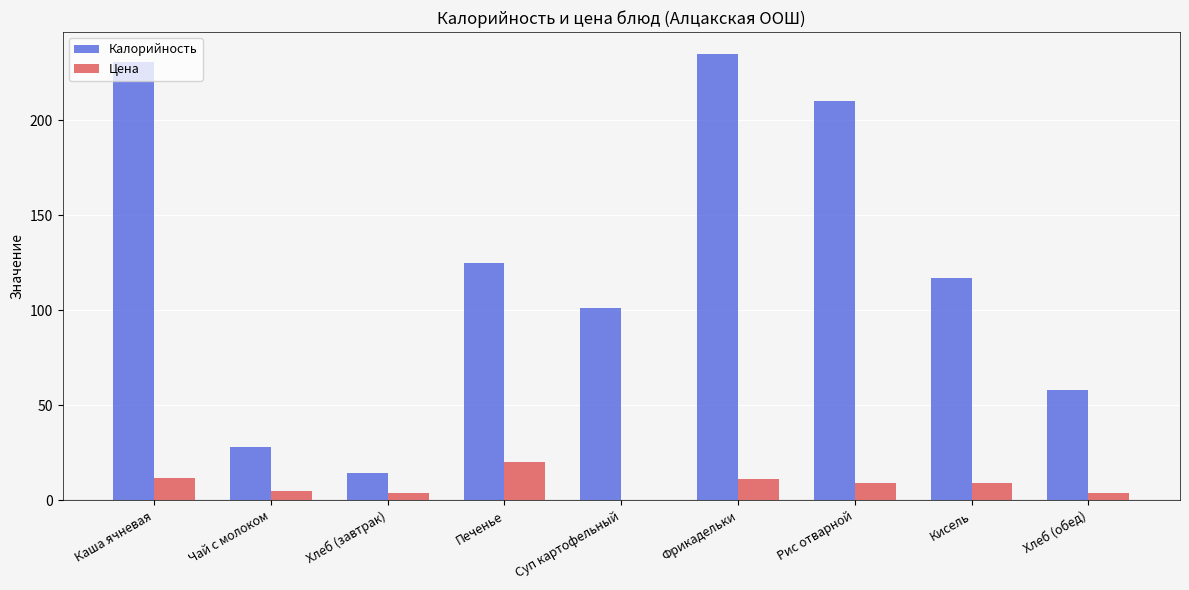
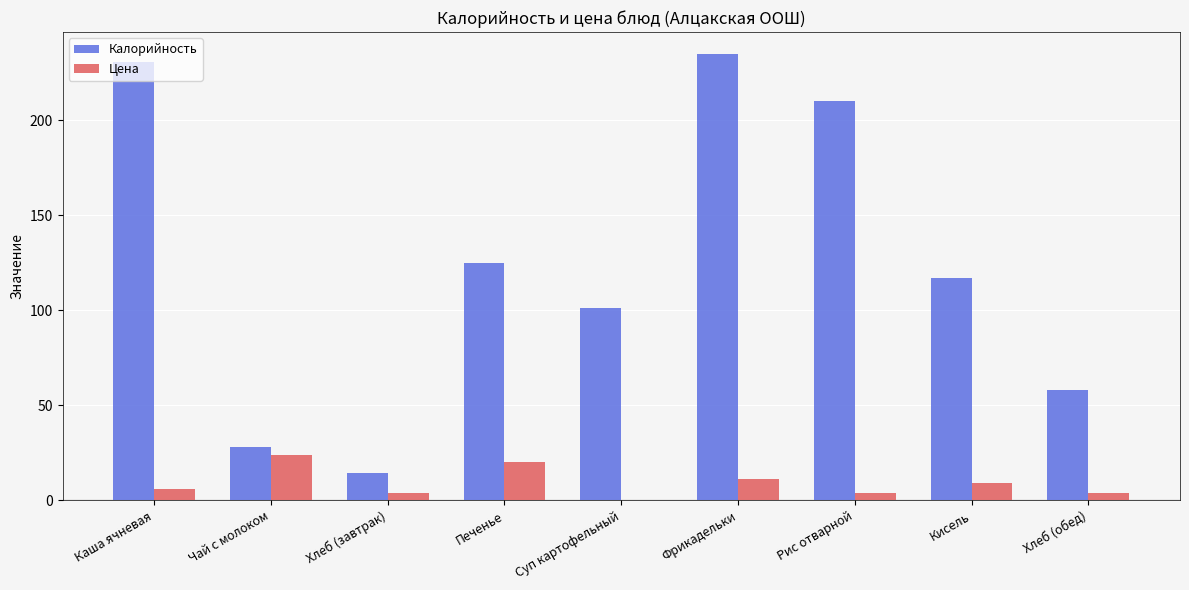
Цена, Каша ячневая: 12 -> 6
Цена, Чай с молоком: 5 -> 24
Цена, Рис отварной: 9 -> 4
